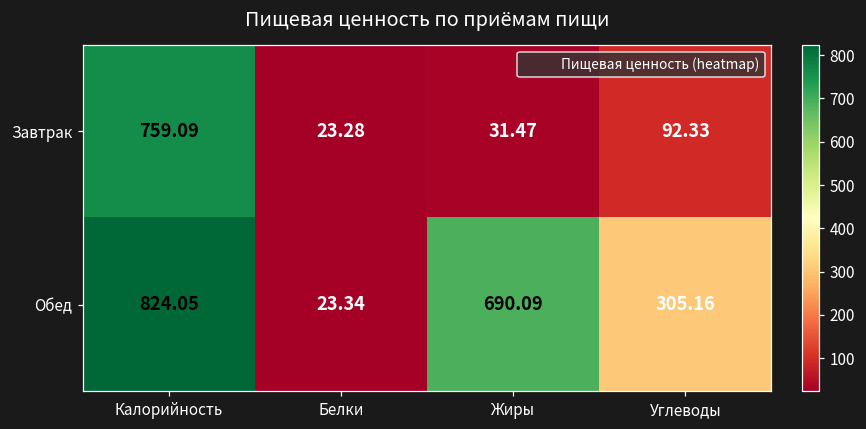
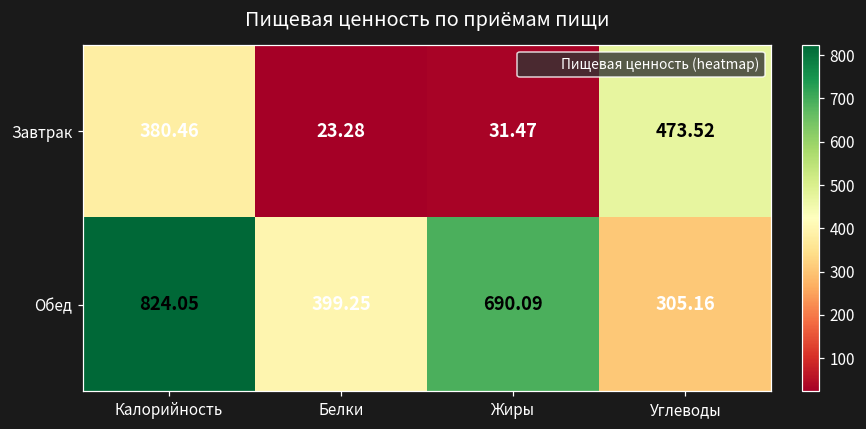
Завтрак, Калорийность: 759.09 -> 380.46
Завтрак, Углеводы: 92.33 -> 473.52
Обед, Белки: 23.34 -> 399.25
